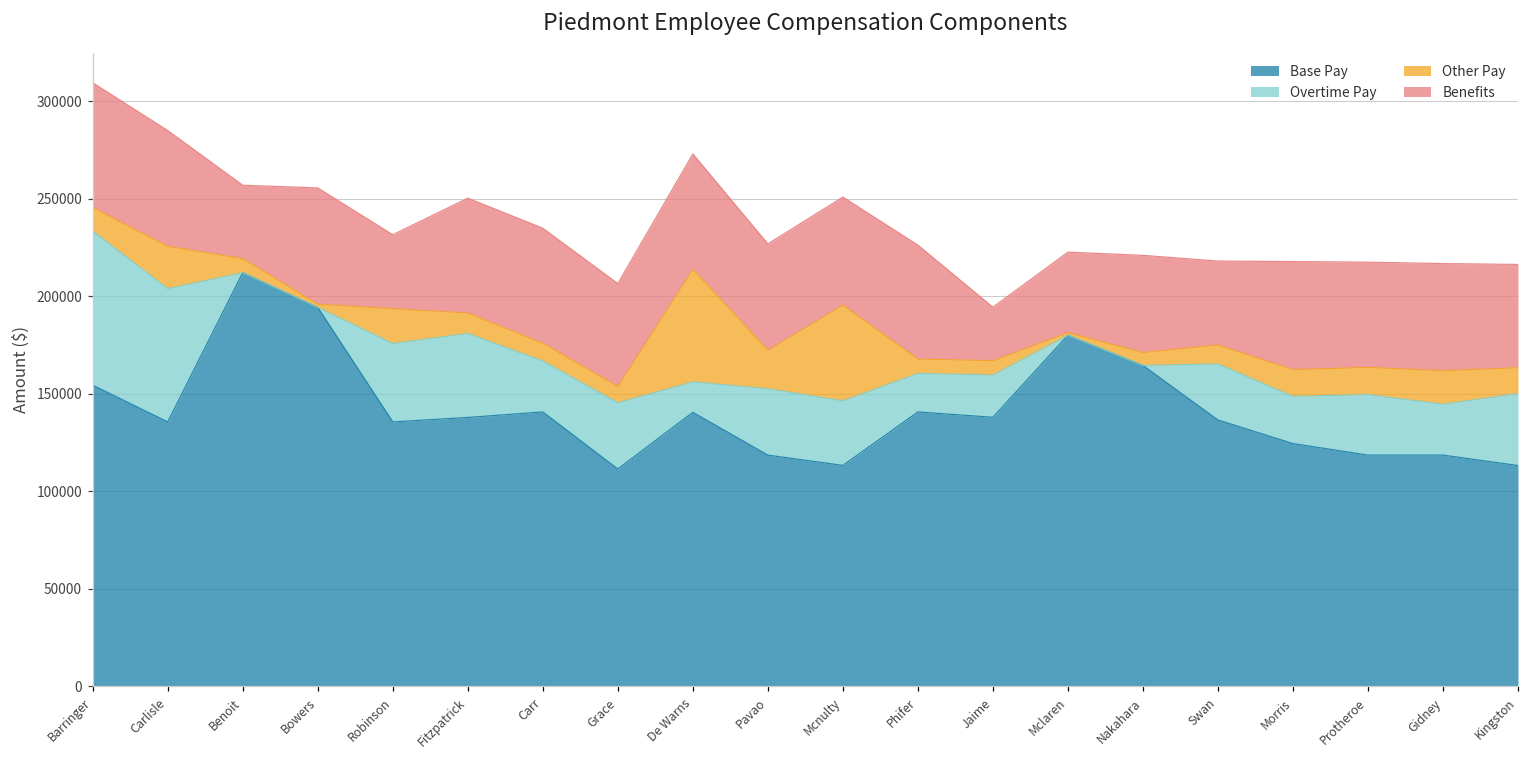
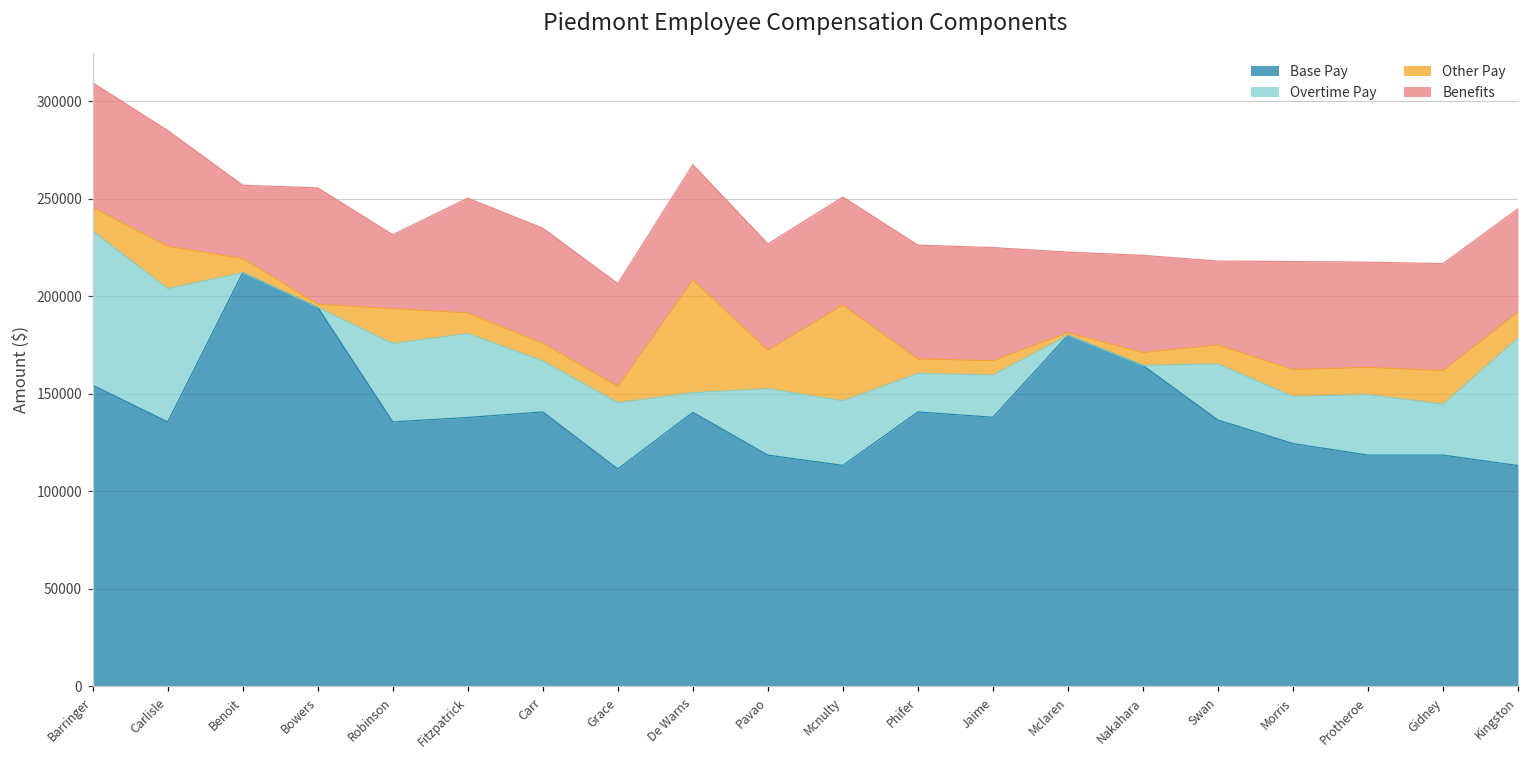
Overtime Pay, De Warns: 16000 -> 10000
Benefits, Jaime: 27000 -> 58000
Overtime Pay, Kingston: 37000 -> 65000
